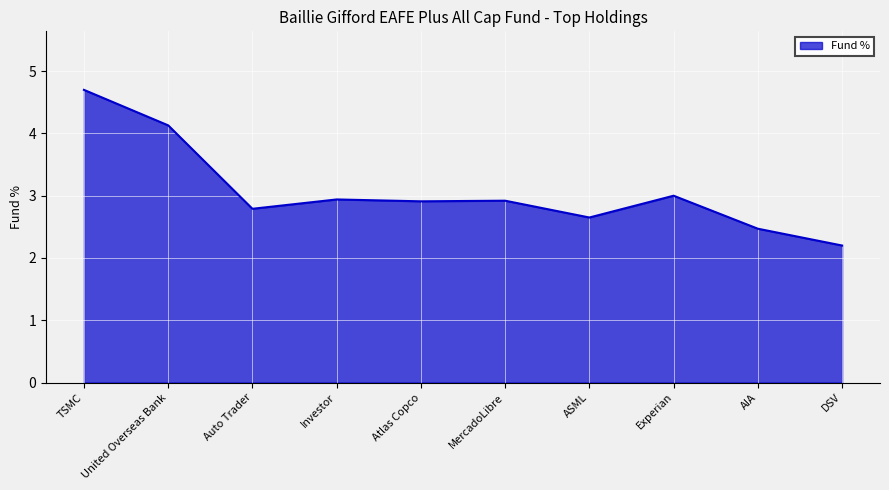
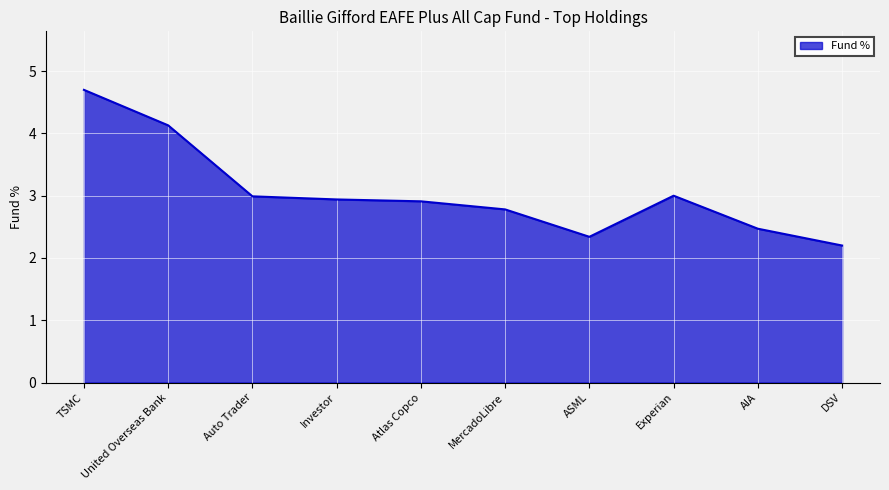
Auto Trader: 2.8 -> 3.0
MercadoLibre: 2.9 -> 2.8
ASML: 2.7 -> 2.3
